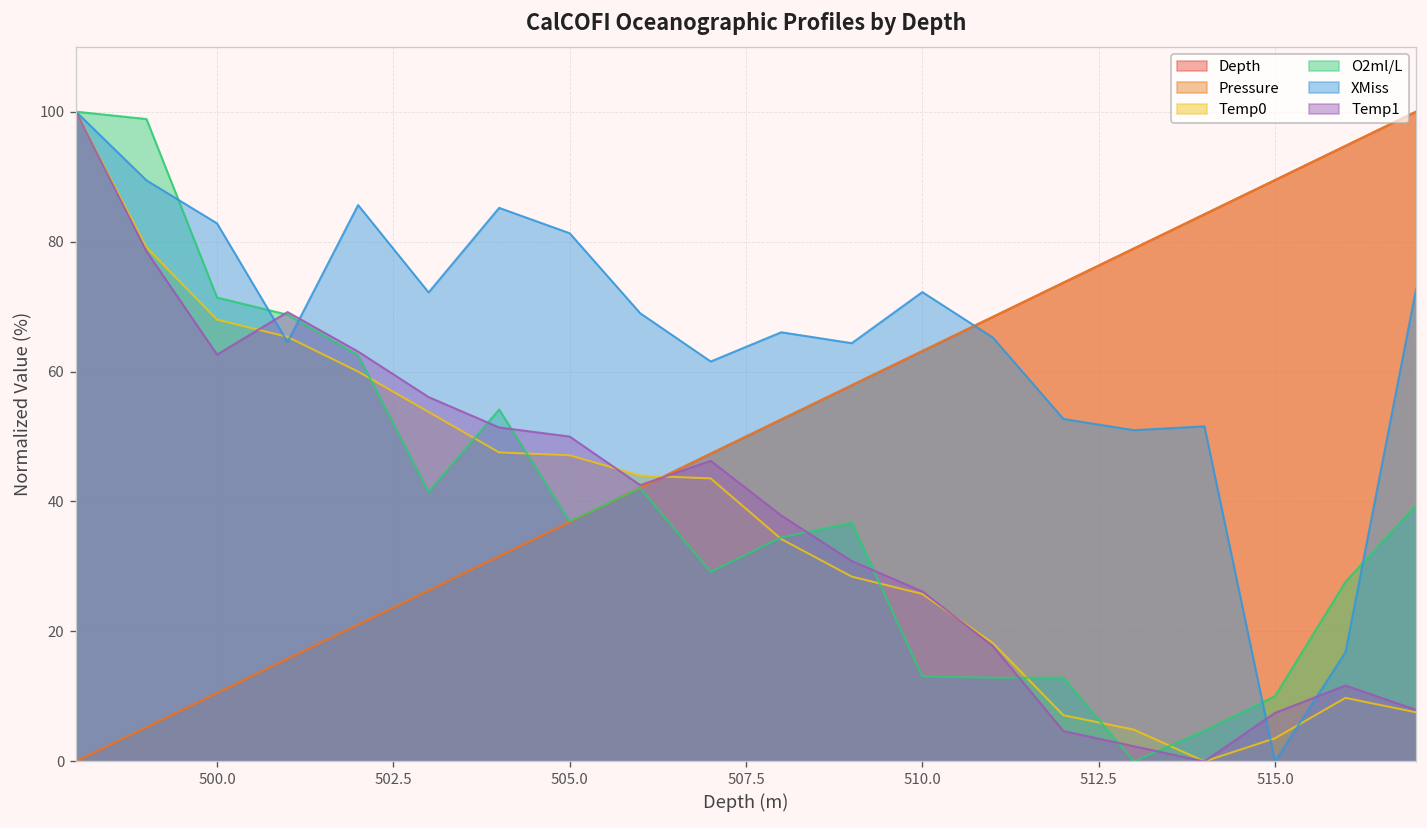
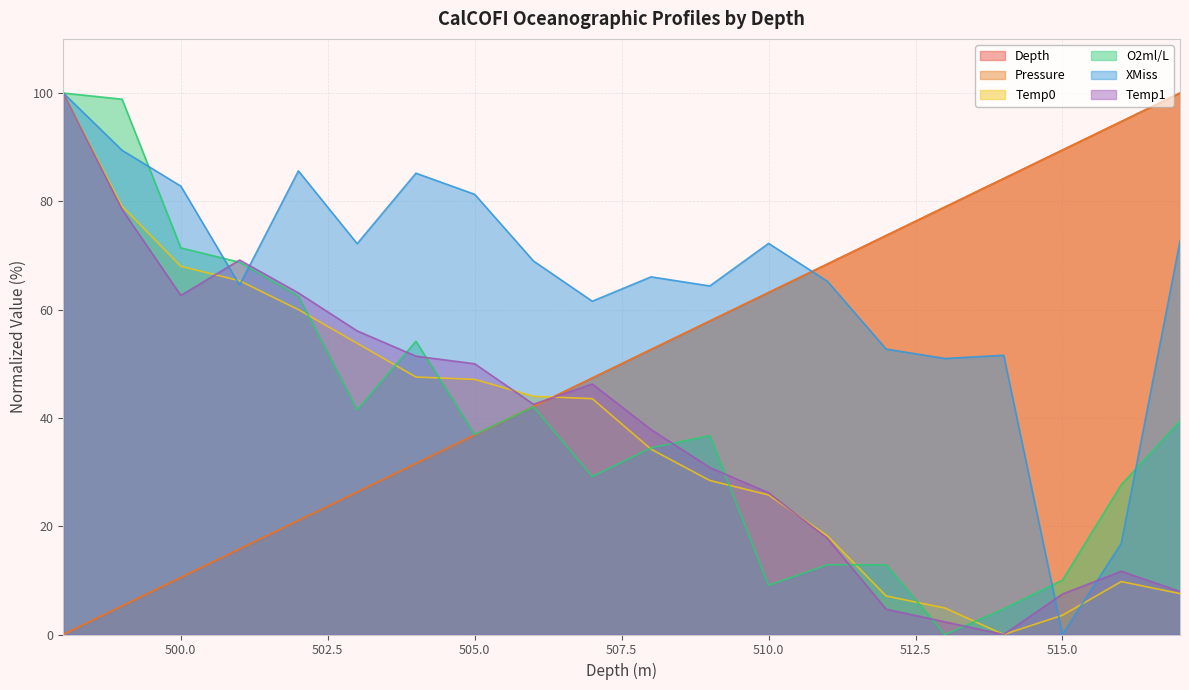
O2ml/L, 510.0: 13 -> 9
